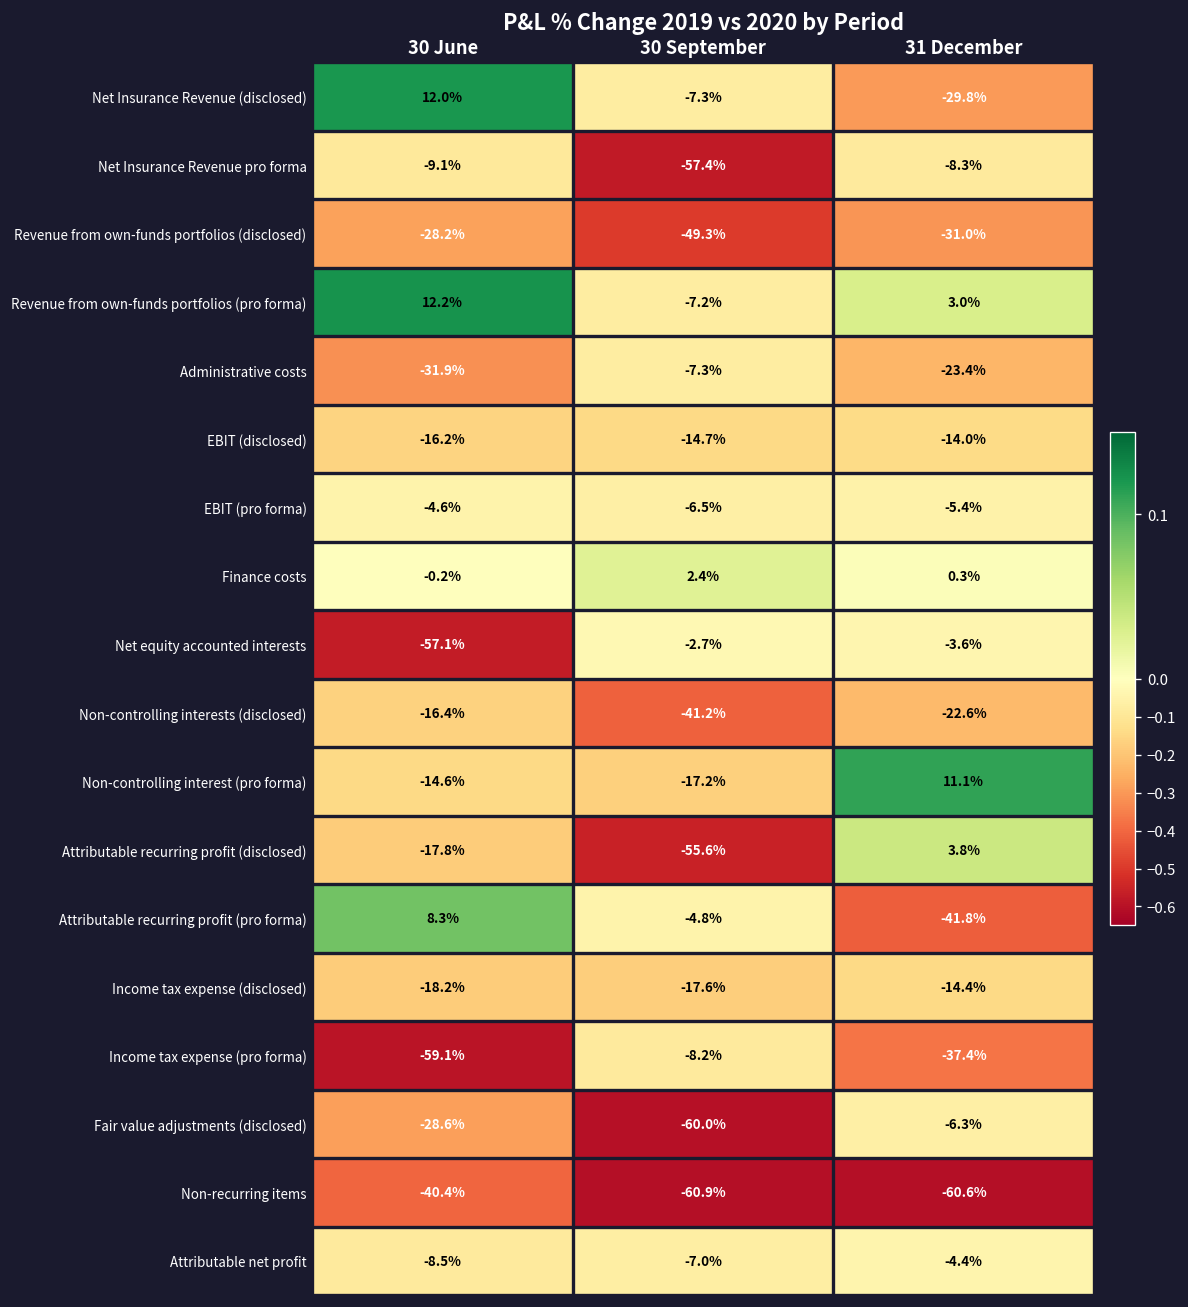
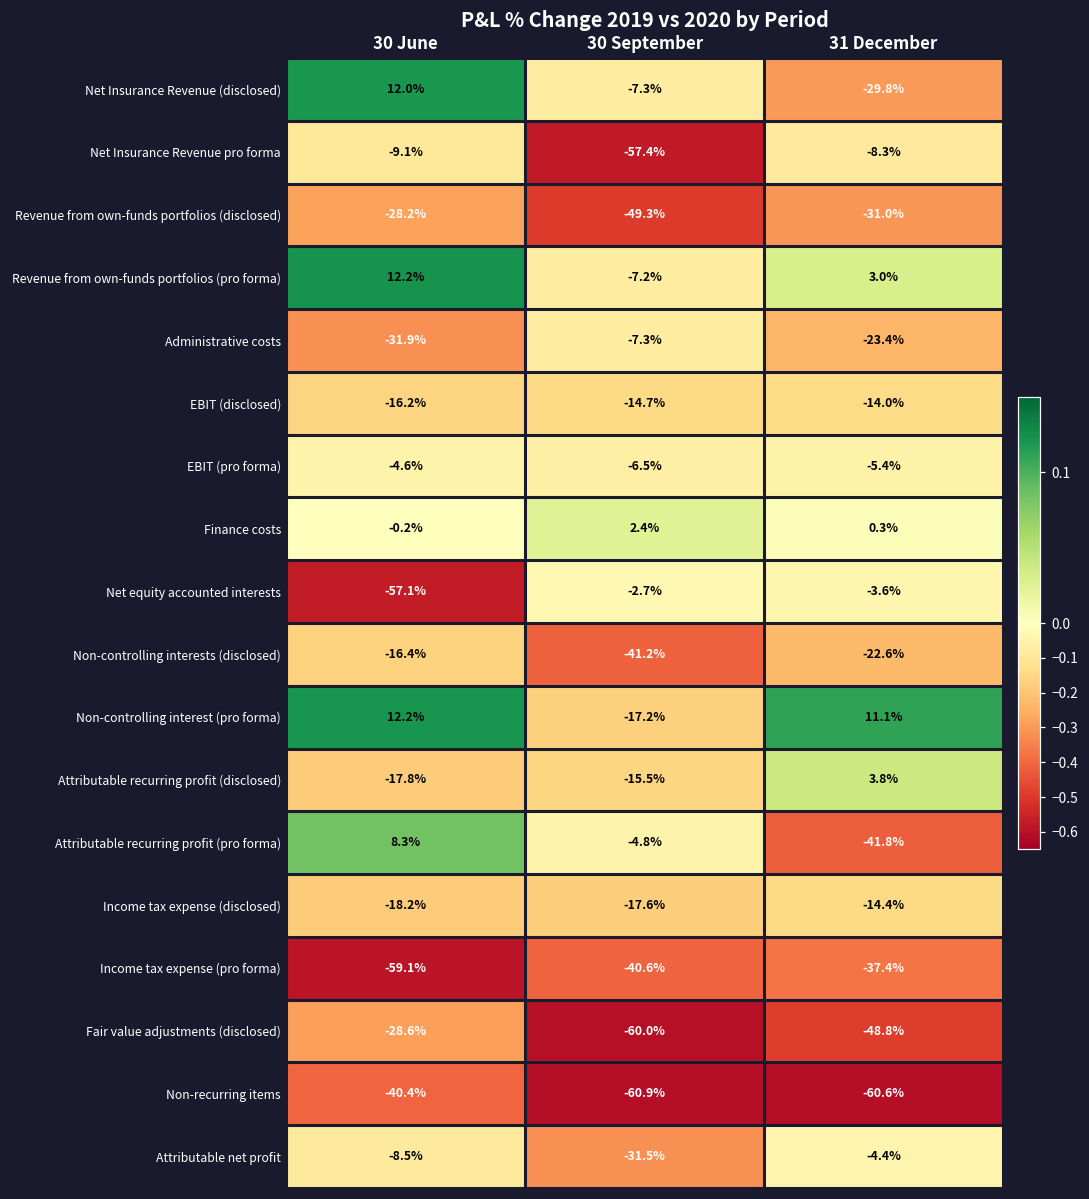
Non-controlling interest (pro forma), 30 June: -14.6% -> 12.2%
Attributable recurring profit (disclosed), 30 September: -55.6% -> -15.5%
Income tax expense (pro forma), 30 September: -8.2% -> -40.6%
Fair value adjustments (disclosed), 31 December: -6.3% -> -48.8%
Attributable net profit, 30 September: -7.0% -> -31.5%
